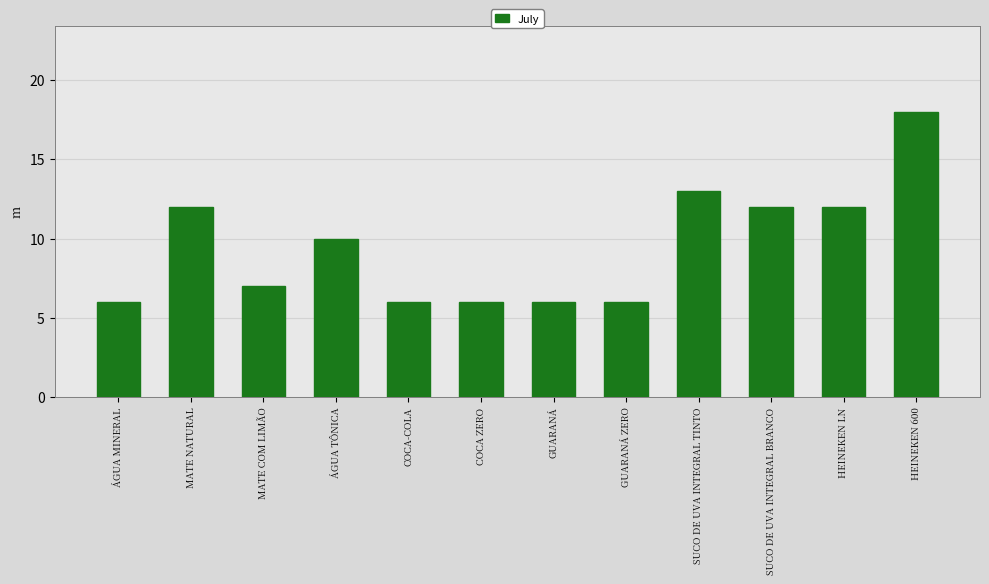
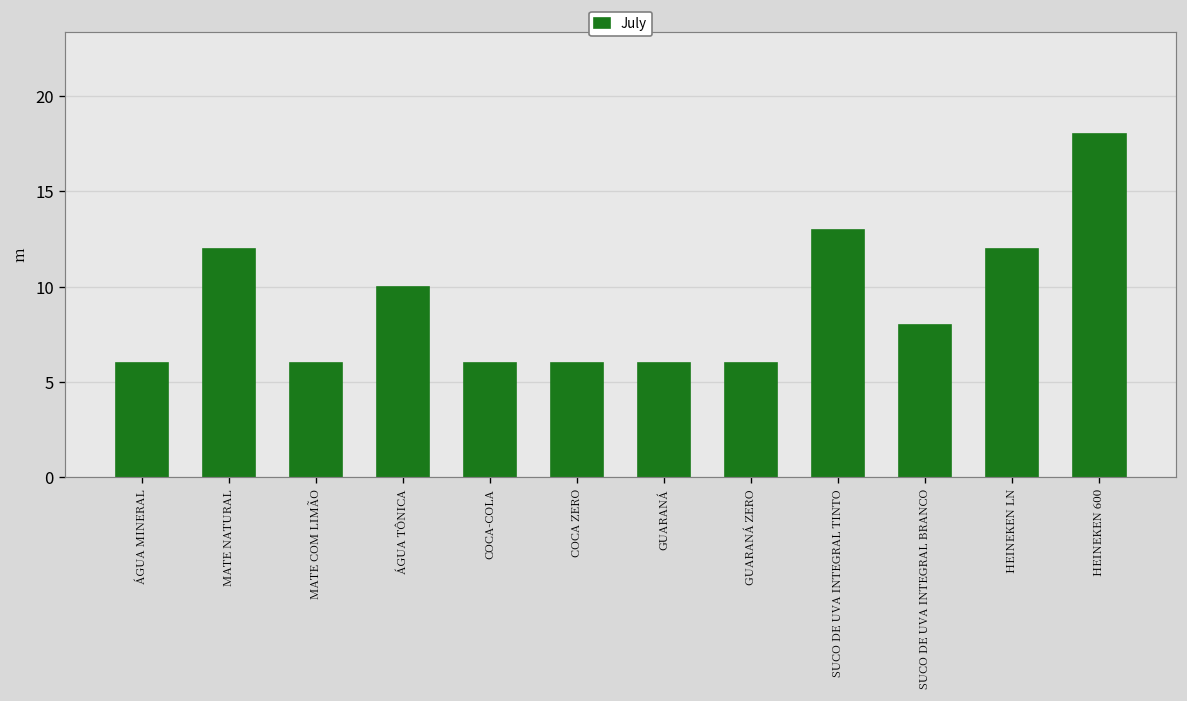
MATE COM LIMÃO: 7 -> 6
SUCO DE UVA INTEGRAL BRANCO: 12 -> 8
